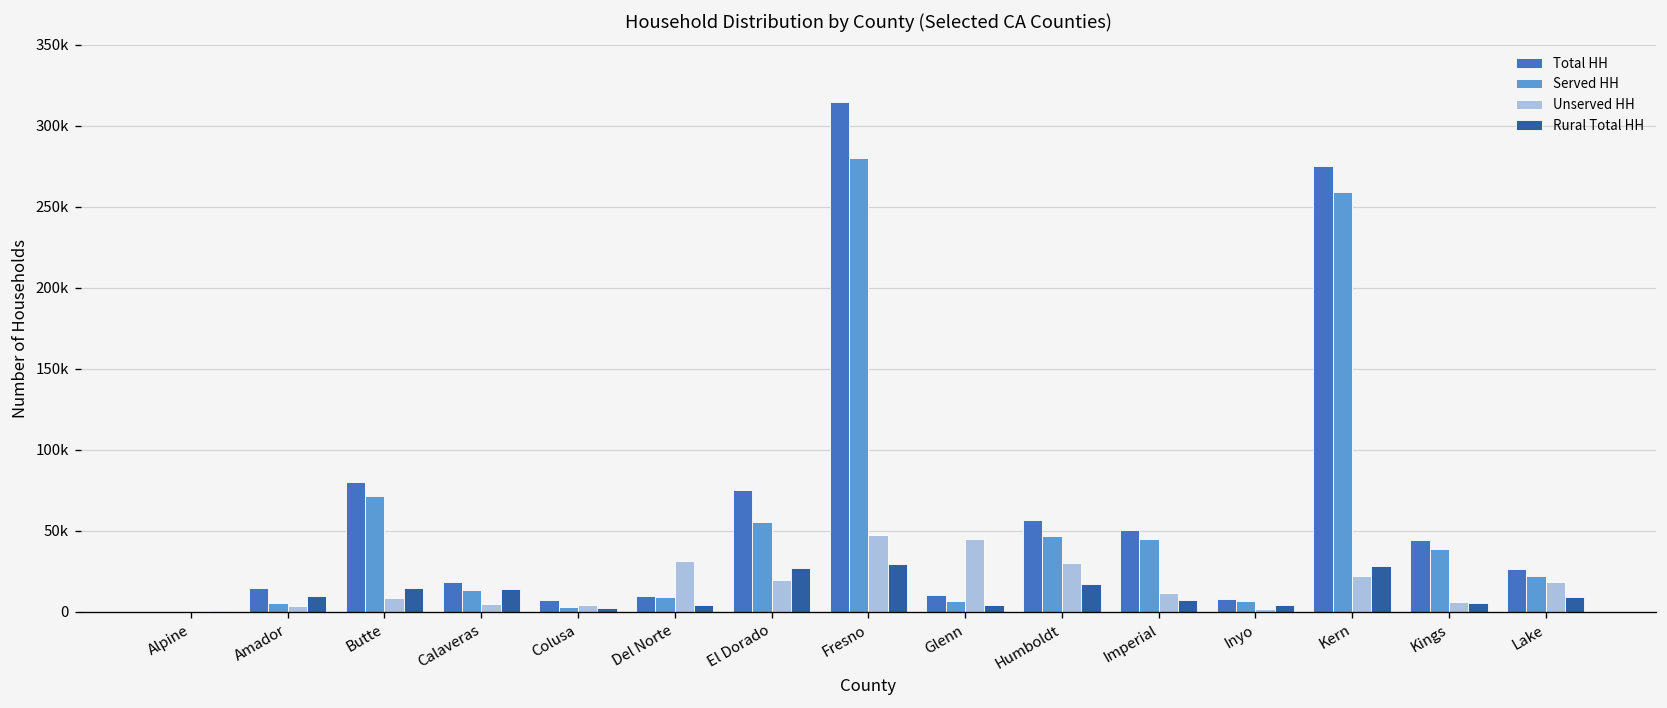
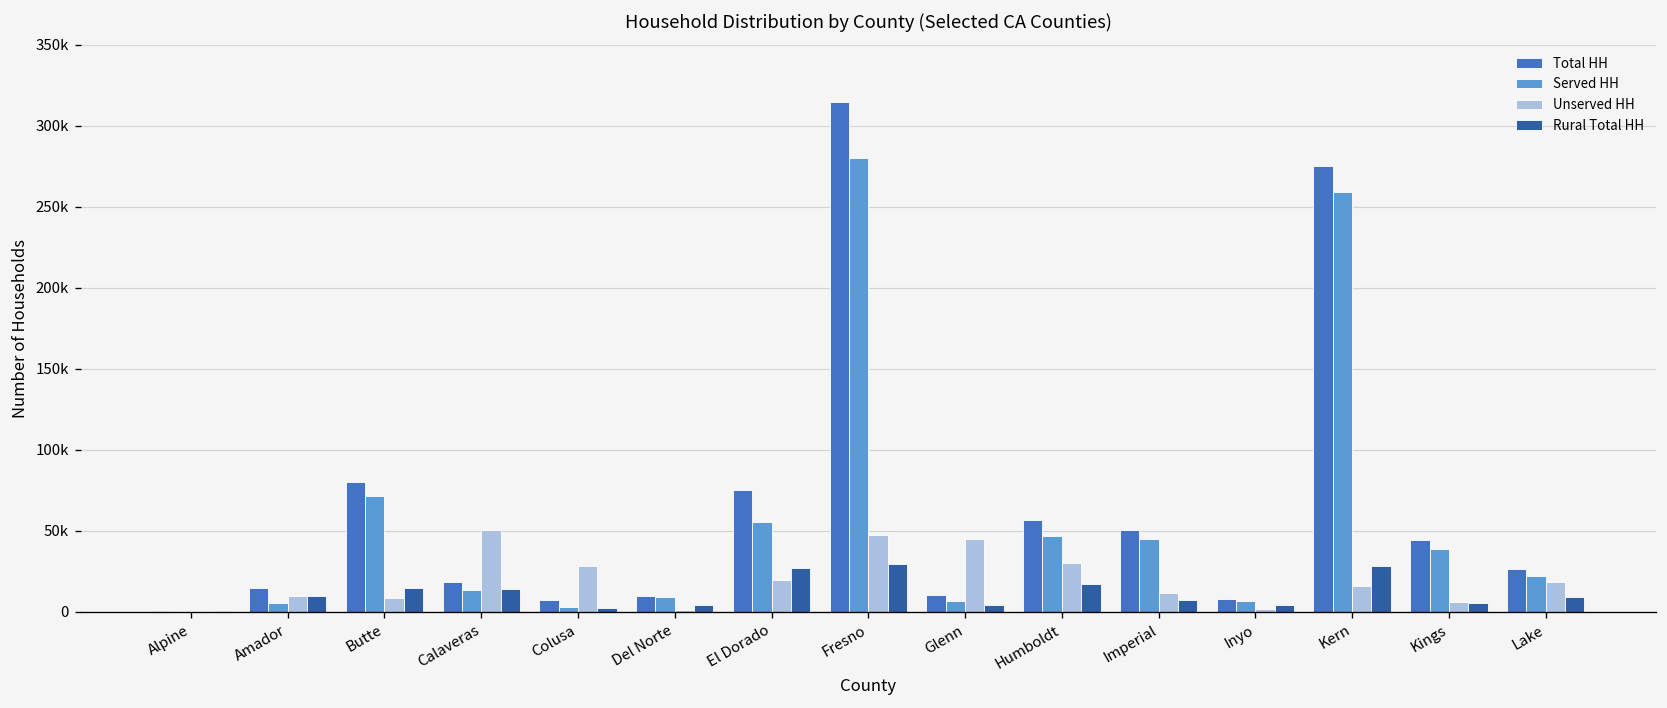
Unserved HH, Amador: 4000 -> 10000
Unserved HH, Calaveras: 5000 -> 50000
Unserved HH, Colusa: 4000 -> 28000
Unserved HH, Del Norte: 31000 -> 1000
Unserved HH, Kern: 22000 -> 16000
